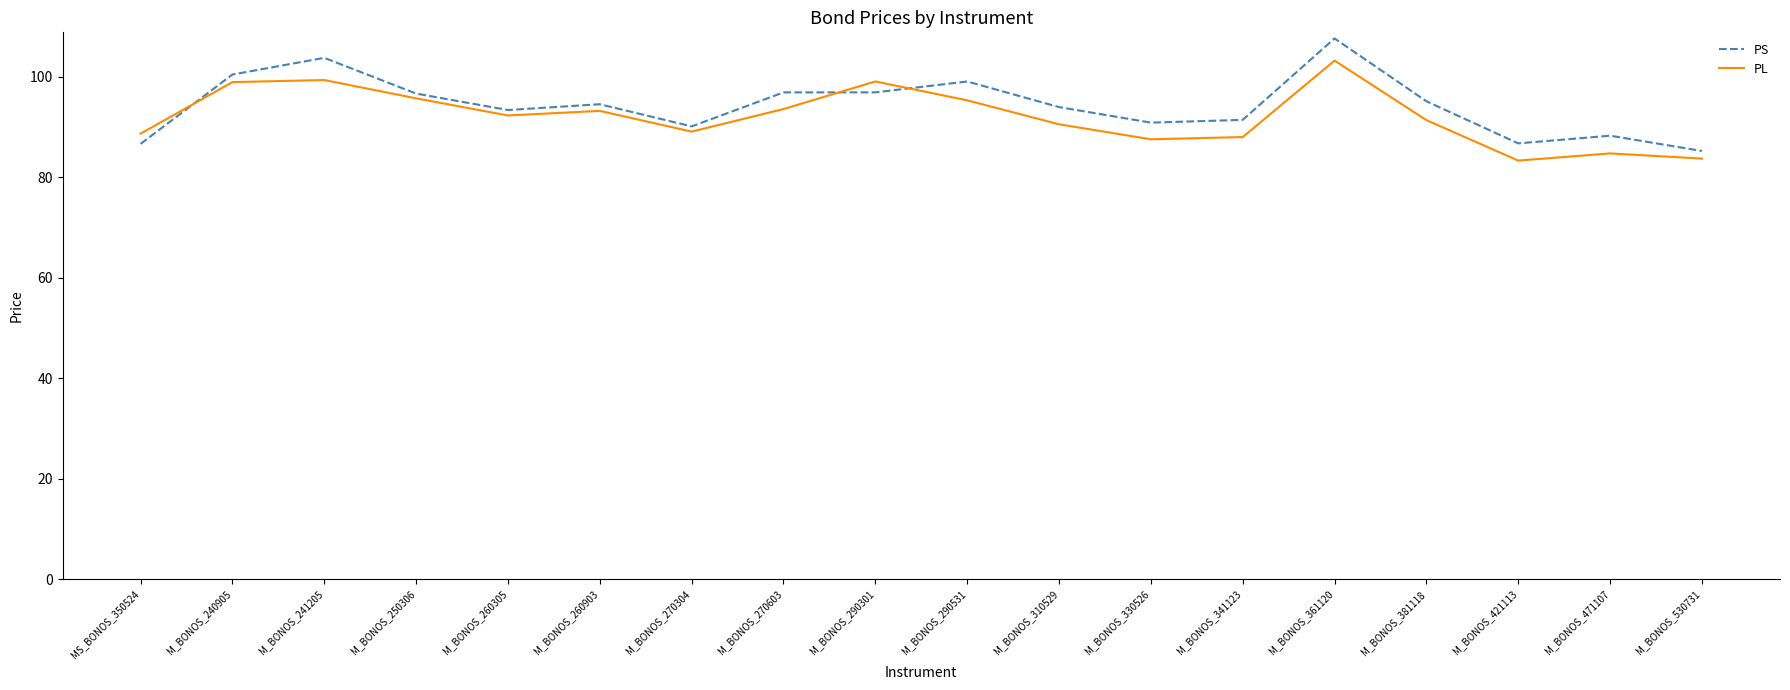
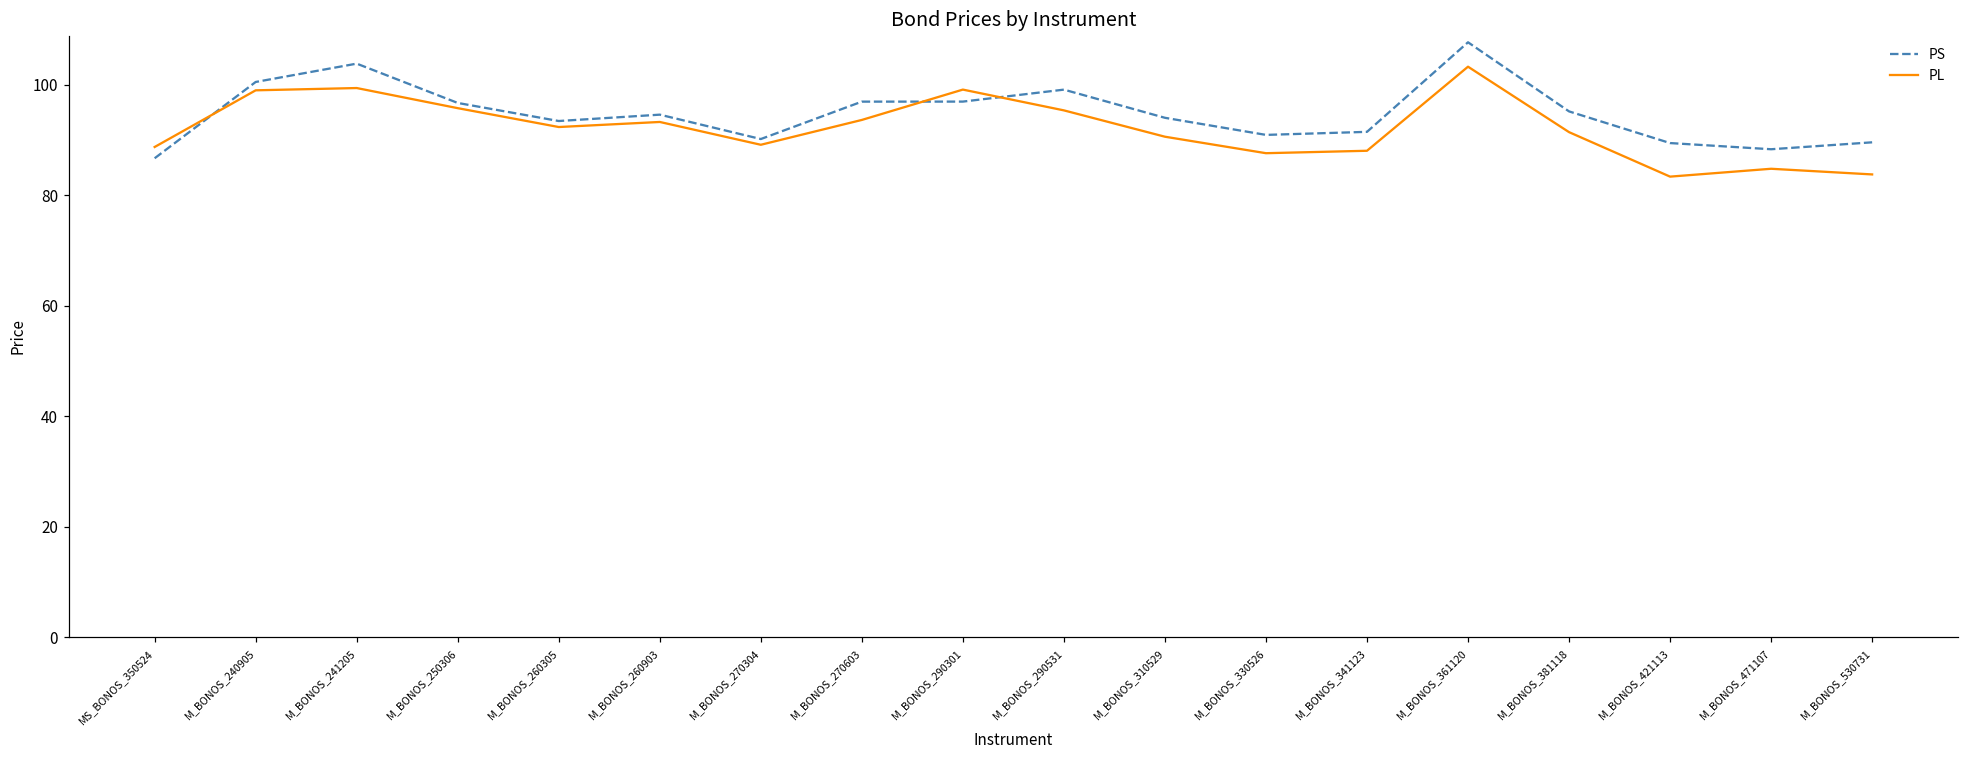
PS, M_BONOS_421113: 87 -> 89
PS, M_BONOS_530731: 85 -> 90
